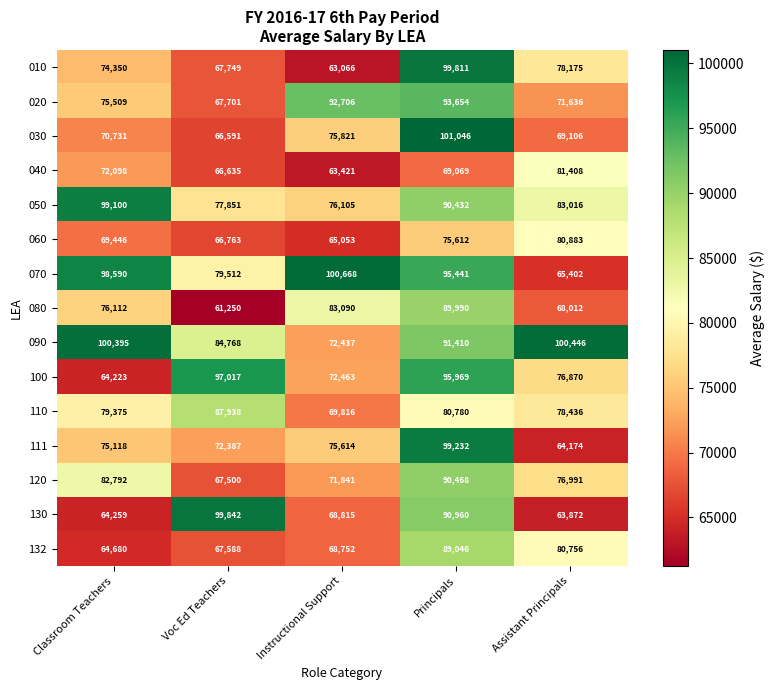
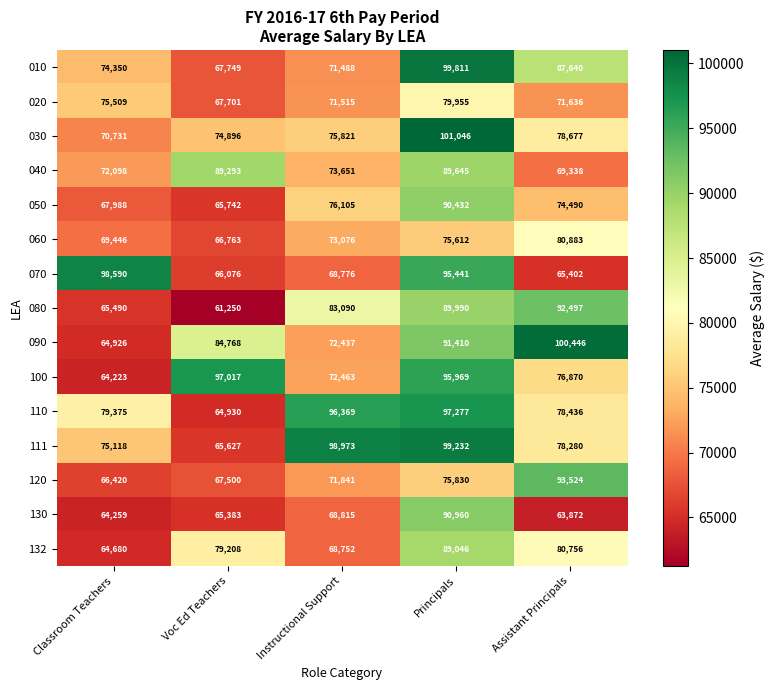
010, Instructional Support: 63,066 -> 71,488
010, Assistant Principals: 78,175 -> 87,640
020, Instructional Support: 92,706 -> 71,515
020, Principals: 93,654 -> 79,955
030, Voc Ed Teachers: 66,591 -> 74,896
030, Assistant Principals: 69,106 -> 78,677
040, Voc Ed Teachers: 66,635 -> 89,293
040, Instructional Support: 63,421 -> 73,651
040, Principals: 69,069 -> 89,645
040, Assistant Principals: 81,408 -> 69,338
050, Classroom Teachers: 99,100 -> 67,988
050, Voc Ed Teachers: 77,851 -> 65,742
050, Assistant Principals: 83,016 -> 74,490
060, Instructional Support: 65,053 -> 73,076
070, Voc Ed Teachers: 79,512 -> 66,076
070, Instructional Support: 100,668 -> 68,776
080, Classroom Teachers: 76,112 -> 65,490
080, Assistant Principals: 68,012 -> 92,497
090, Classroom Teachers: 100,395 -> 64,926
110, Voc Ed Teachers: 87,938 -> 64,930
110, Instructional Support: 69,816 -> 96,369
110, Principals: 80,780 -> 97,277
111, Voc Ed Teachers: 72,387 -> 65,627
111, Instructional Support: 75,614 -> 98,973
111, Assistant Principals: 64,174 -> 78,280
120, Classroom Teachers: 82,792 -> 66,420
120, Principals: 90,468 -> 75,830
120, Assistant Principals: 76,991 -> 93,524
130, Voc Ed Teachers: 99,842 -> 65,383
132, Voc Ed Teachers: 67,588 -> 79,208
